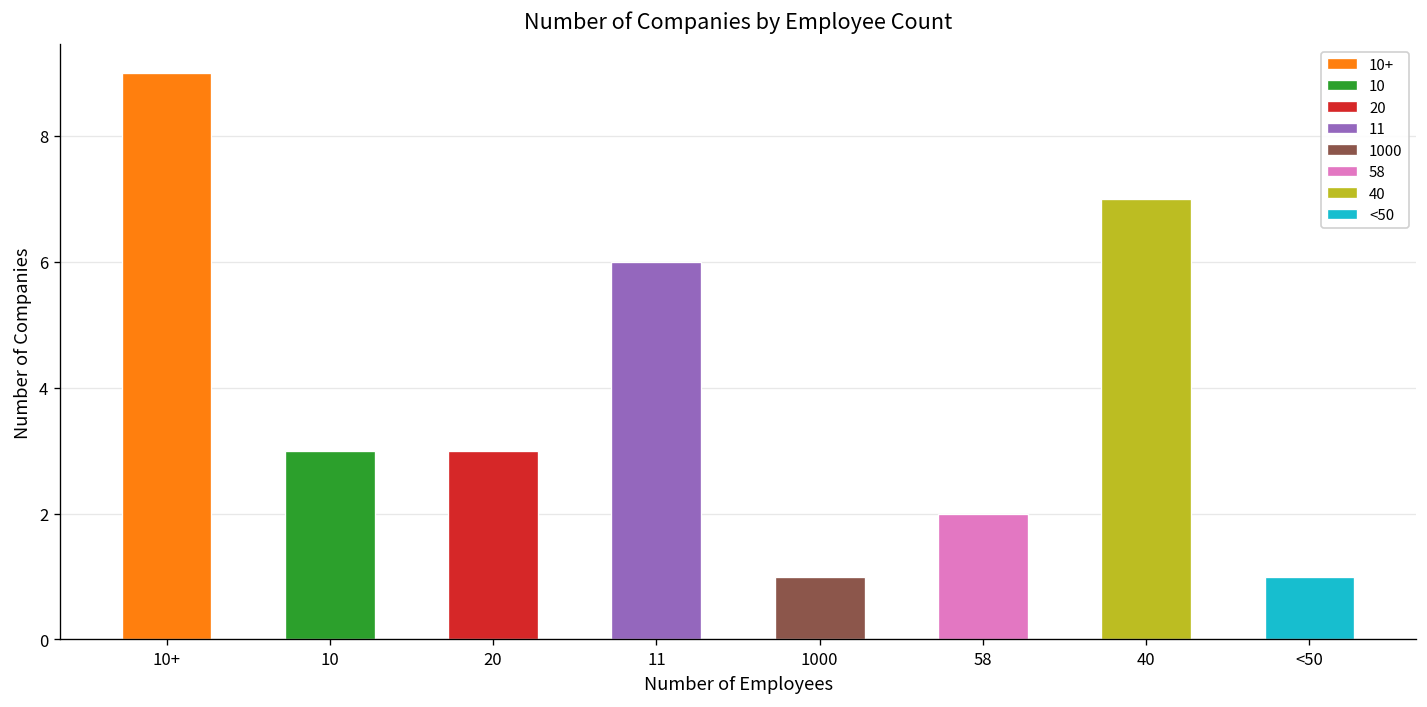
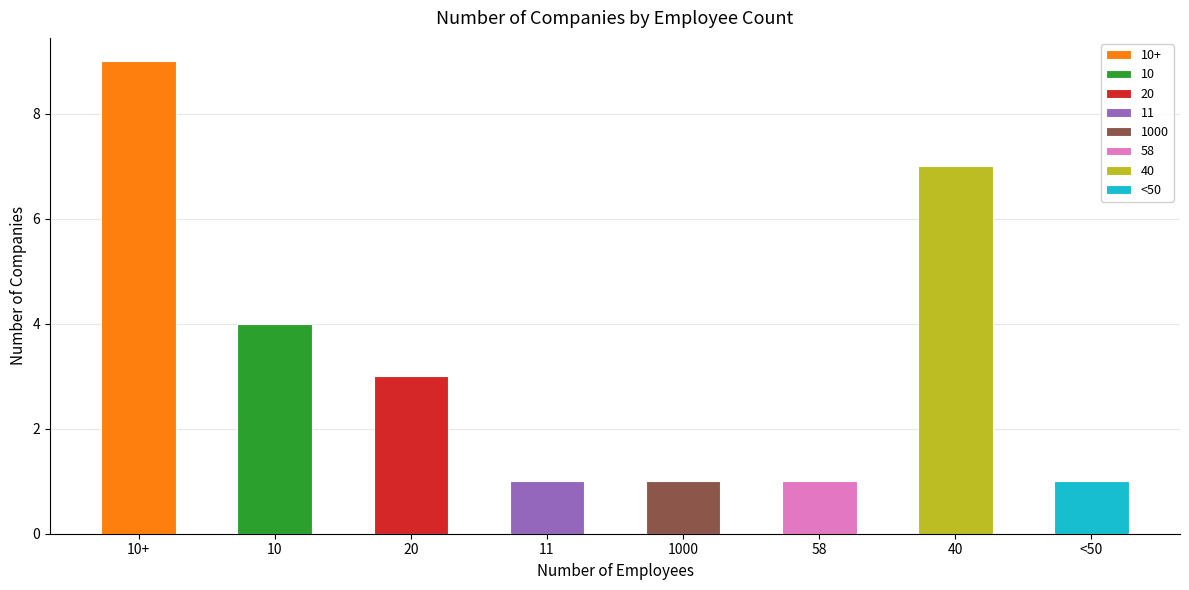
10: 3 -> 4
11: 6 -> 1
58: 2 -> 1
